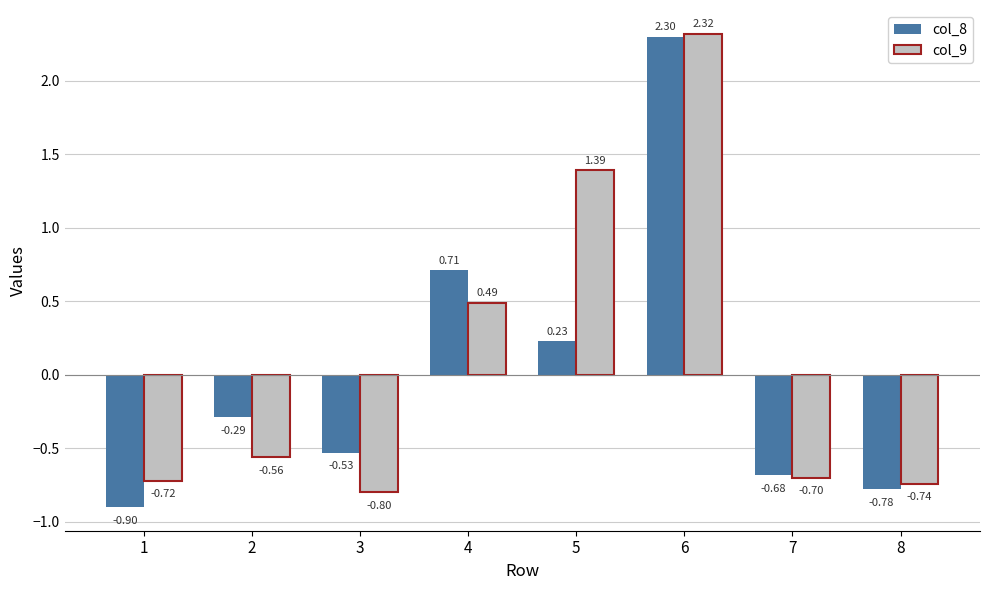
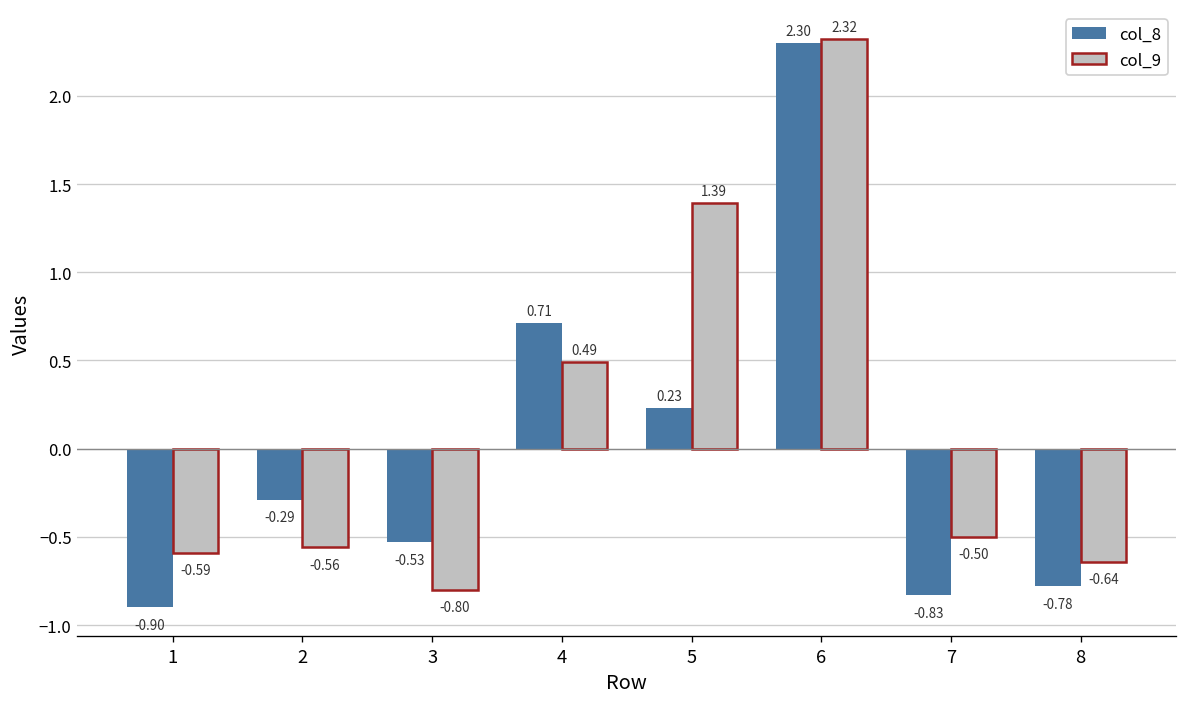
col_9, 1: -0.72 -> -0.59
col_8, 7: -0.68 -> -0.83
col_9, 7: -0.70 -> -0.50
col_9, 8: -0.74 -> -0.64
